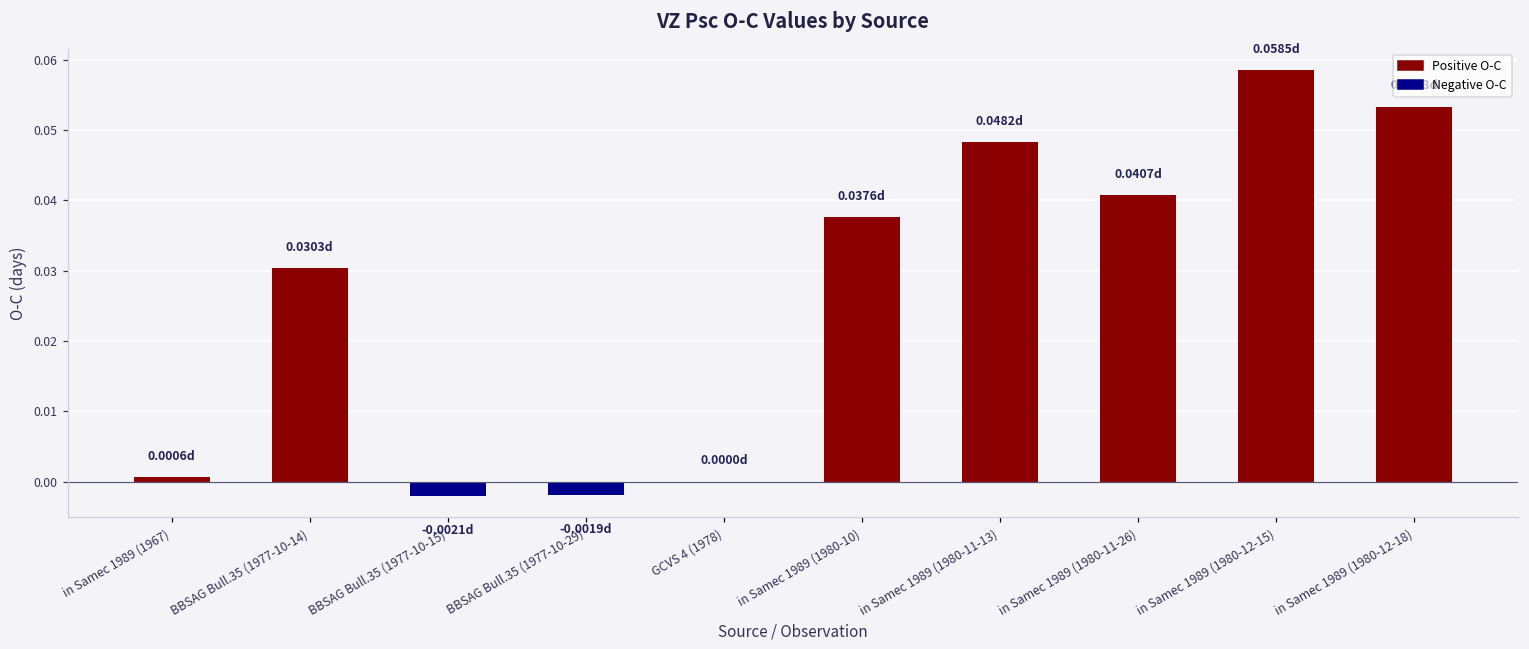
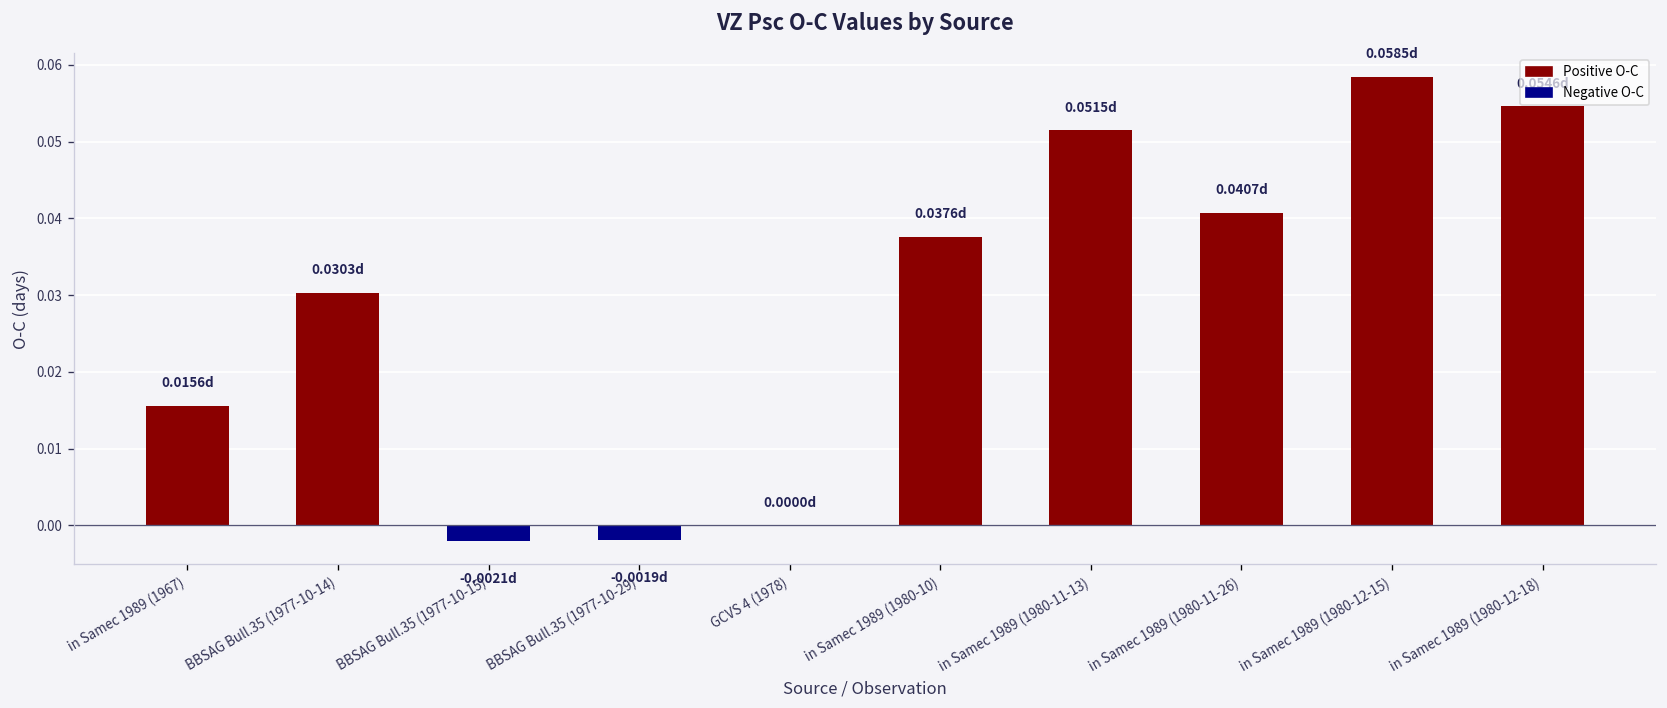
in Samec 1989 (1967): 0.0006d -> 0.0156d
in Samec 1989 (1980-11-13): 0.0482d -> 0.0515d
in Samec 1989 (1980-12-18): 0.053 -> 0.055
